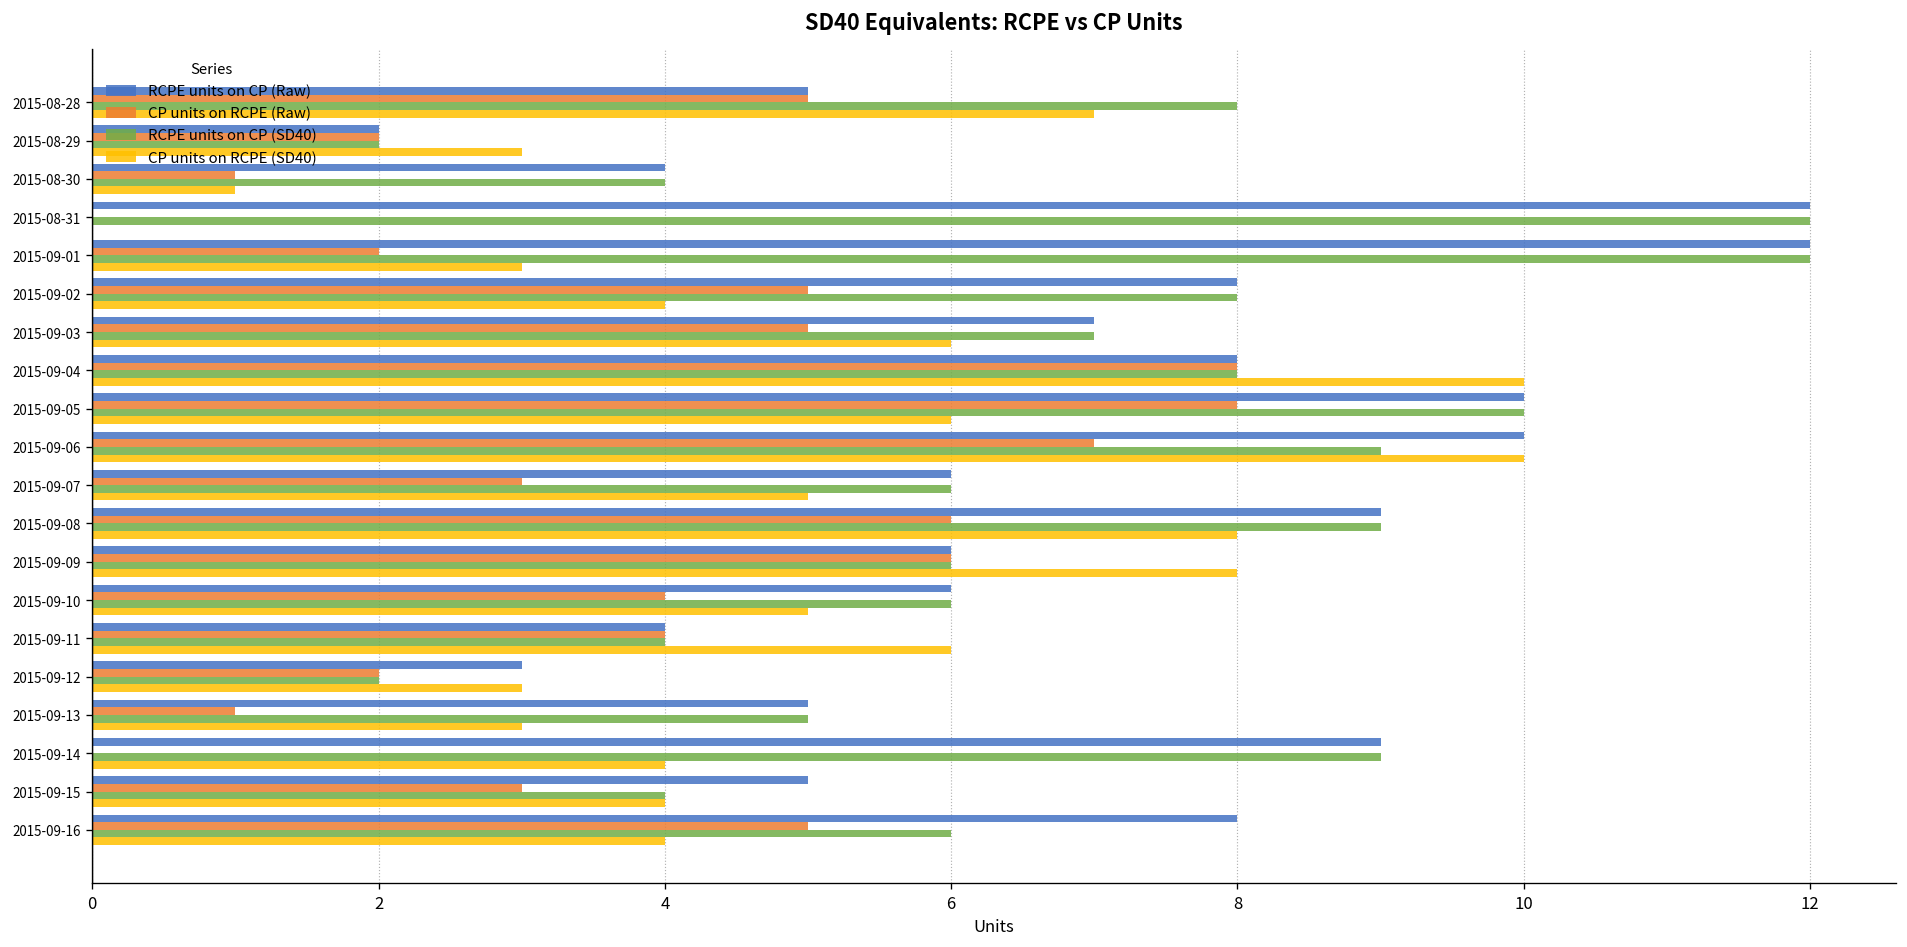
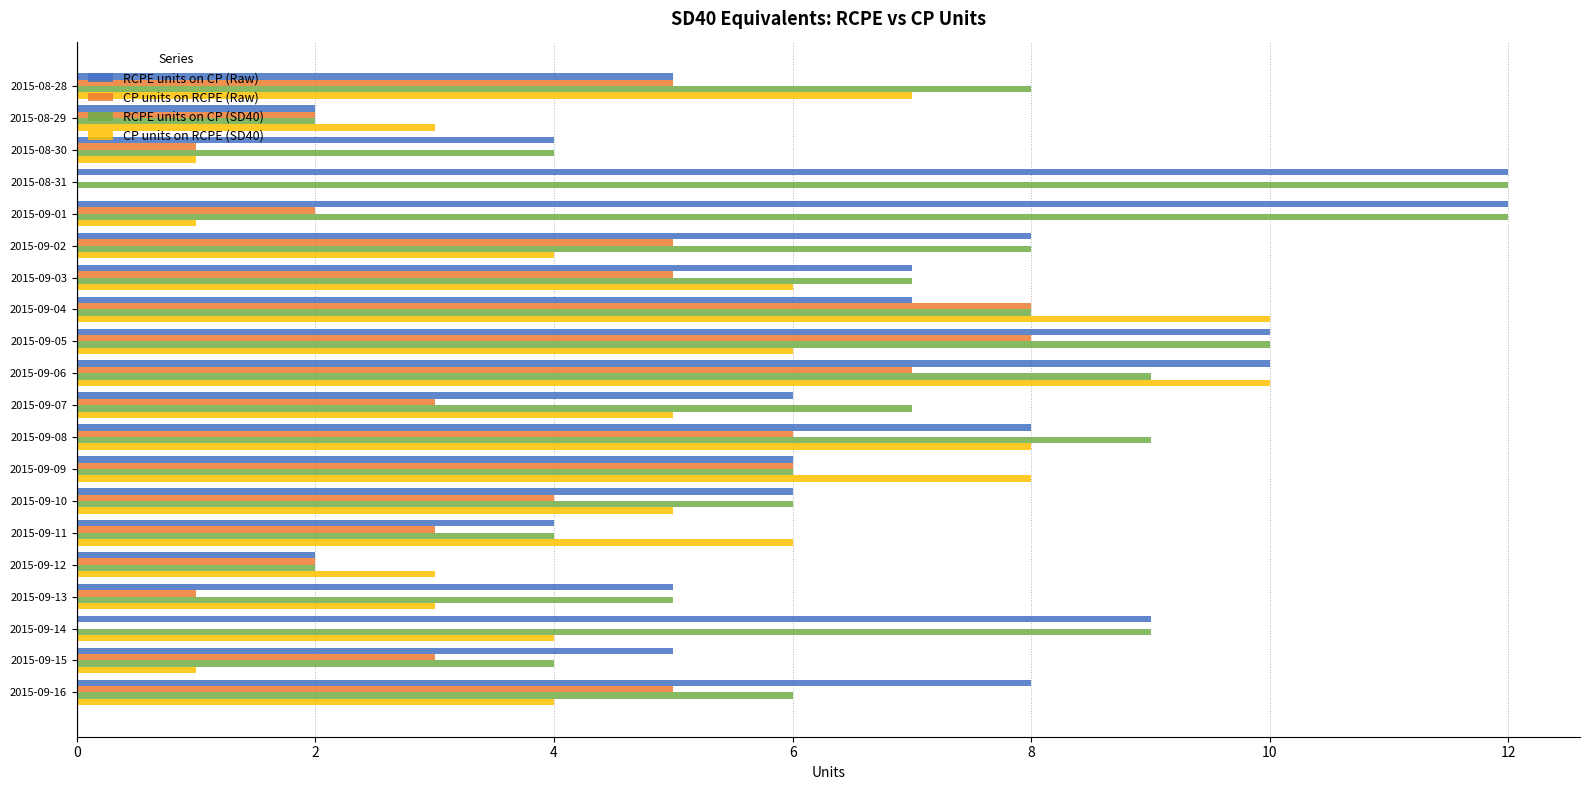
CP units on RCPE (SD40), 2015-09-01: 3 -> 1
RCPE units on CP (Raw), 2015-09-04: 8 -> 7
RCPE units on CP (SD40), 2015-09-07: 6 -> 7
RCPE units on CP (Raw), 2015-09-08: 9 -> 8
CP units on RCPE (Raw), 2015-09-11: 4 -> 3
RCPE units on CP (Raw), 2015-09-12: 3 -> 2
CP units on RCPE (SD40), 2015-09-15: 4 -> 1
